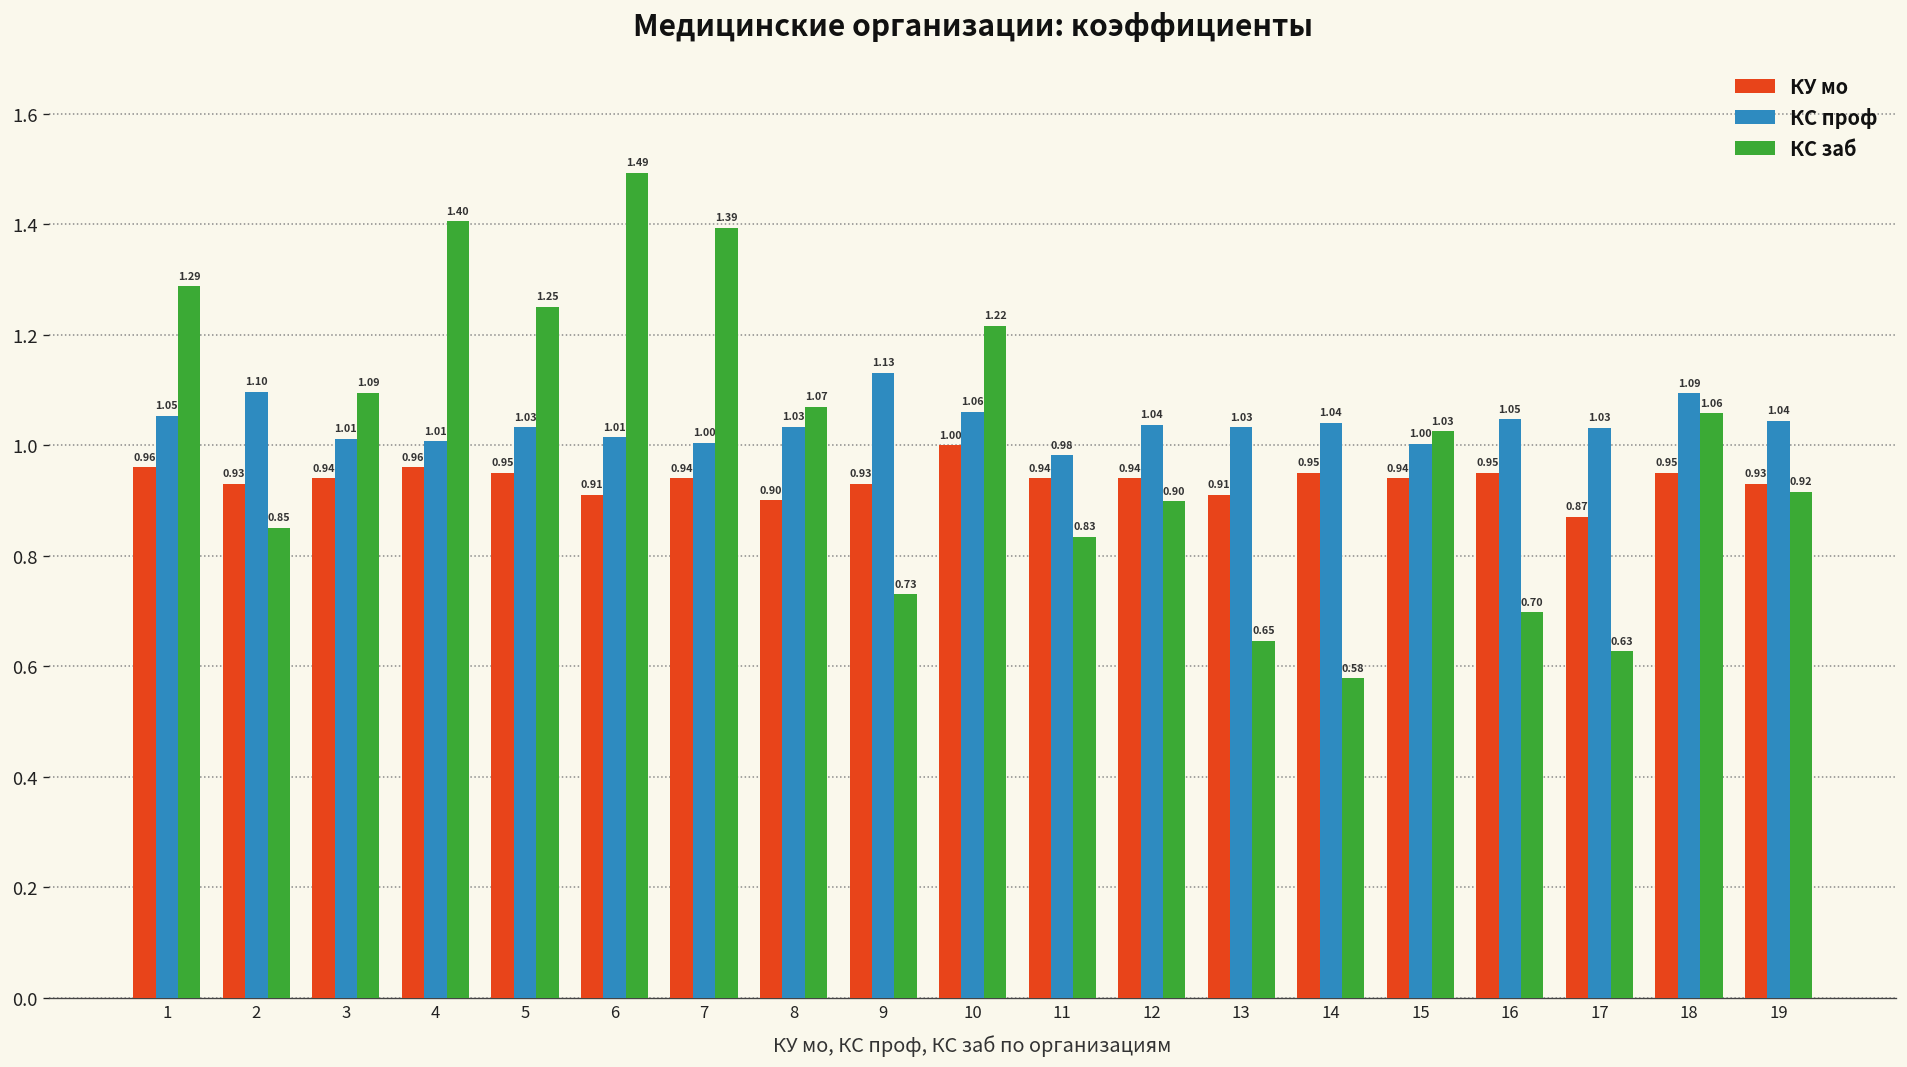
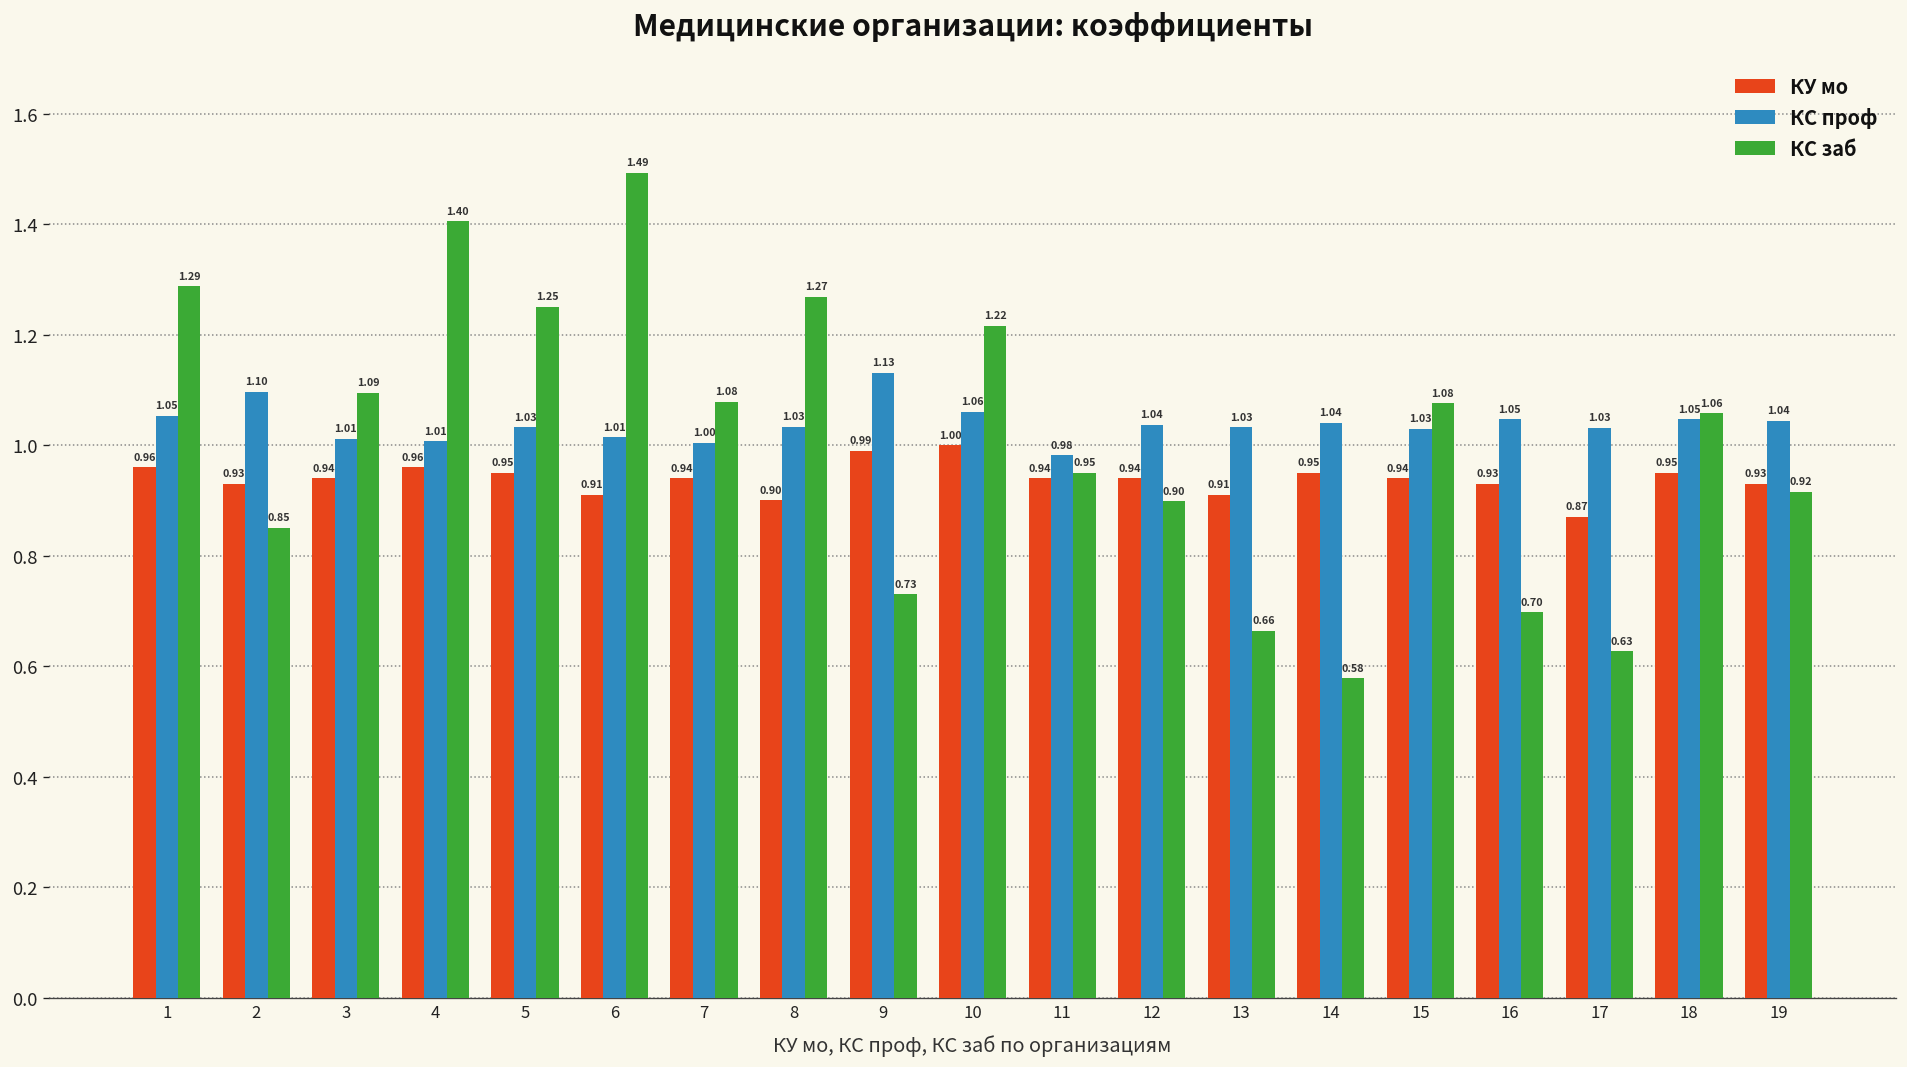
КС заб, 7: 1.39 -> 1.08
КС заб, 8: 1.07 -> 1.27
КУ мо, 9: 0.93 -> 0.99
КС заб, 11: 0.83 -> 0.95
КС заб, 13: 0.65 -> 0.66
КС проф, 15: 1.00 -> 1.03
КС заб, 15: 1.03 -> 1.08
КУ мо, 16: 0.95 -> 0.93
КС проф, 18: 1.09 -> 1.05
